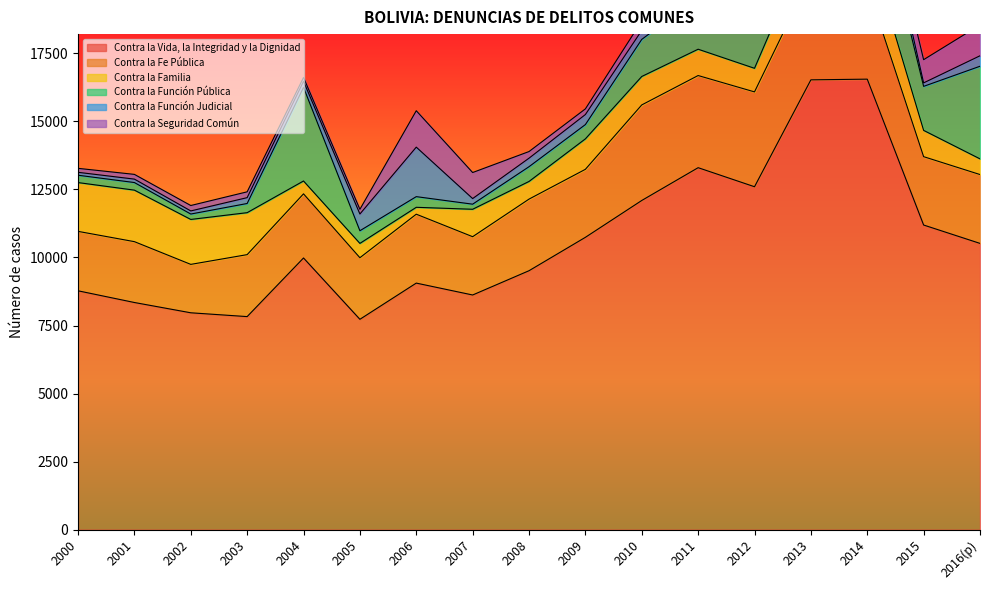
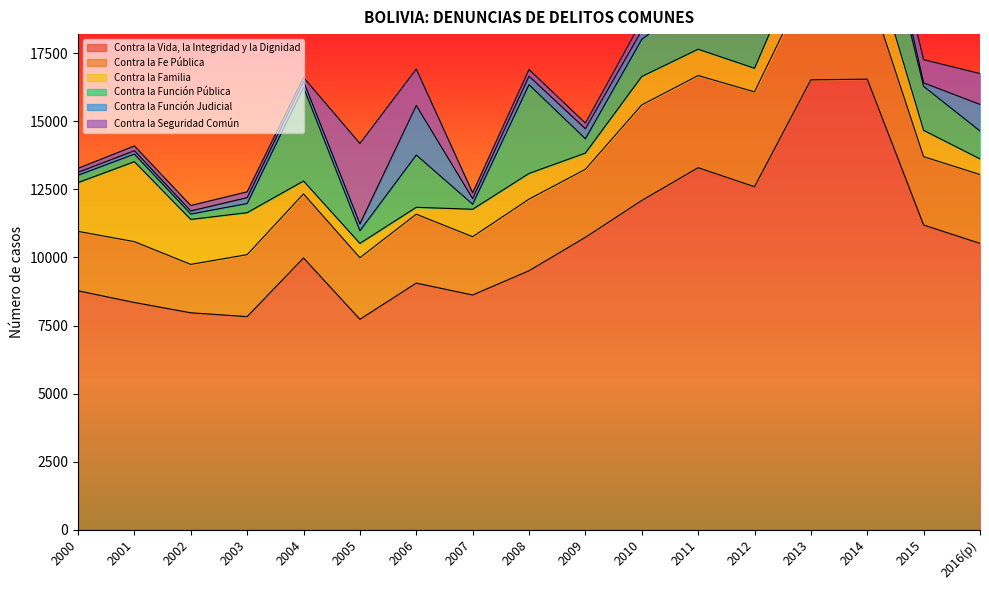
Contra la Familia, 2001: 1900 -> 2900
Contra la Función Judicial, 2005: 600 -> 300
Contra la Seguridad Común, 2005: 200 -> 3000
Contra la Función Pública, 2006: 400 -> 1900
Contra la Seguridad Común, 2007: 1000 -> 200
Contra la Familia, 2008: 600 -> 900
Contra la Función Pública, 2008: 500 -> 3300
Contra la Familia, 2009: 1100 -> 600
Contra la Función Pública, 2016(p): 3400 -> 1000
Contra la Función Judicial, 2016(p): 400 -> 1000
